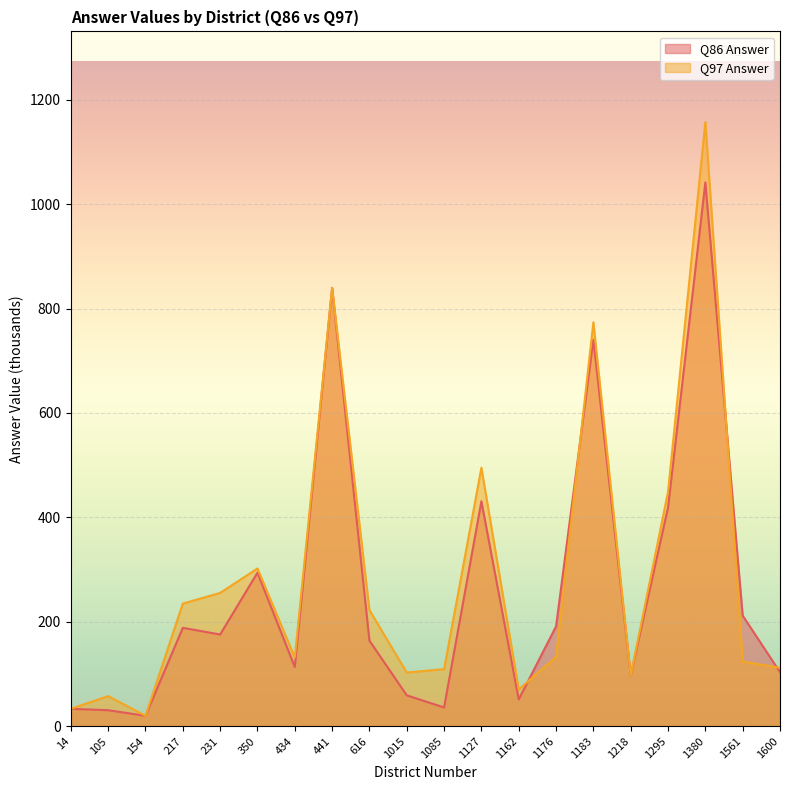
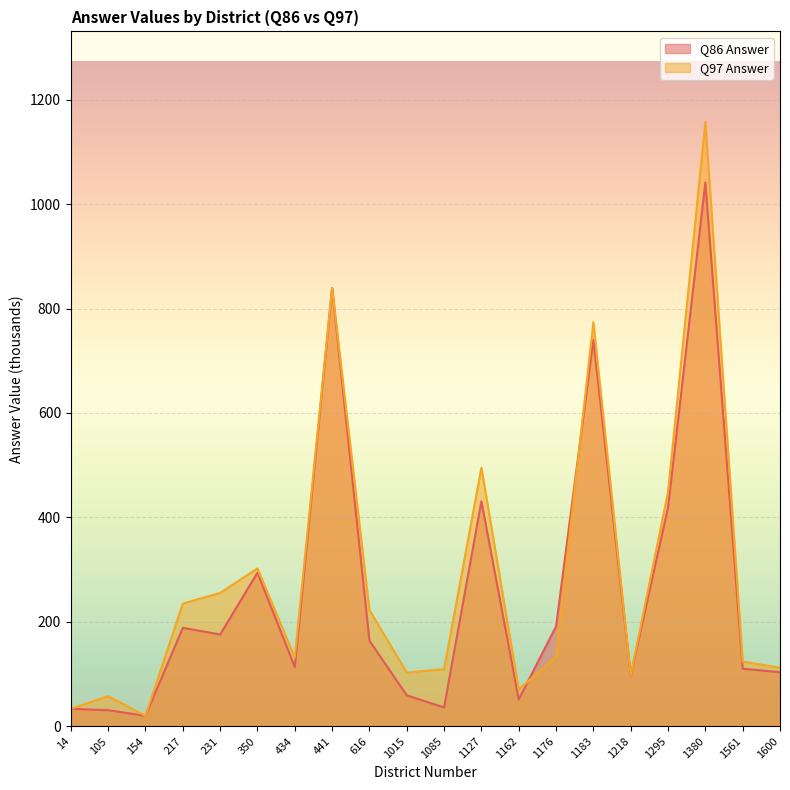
Q86 Answer, 1561: 210 -> 110
